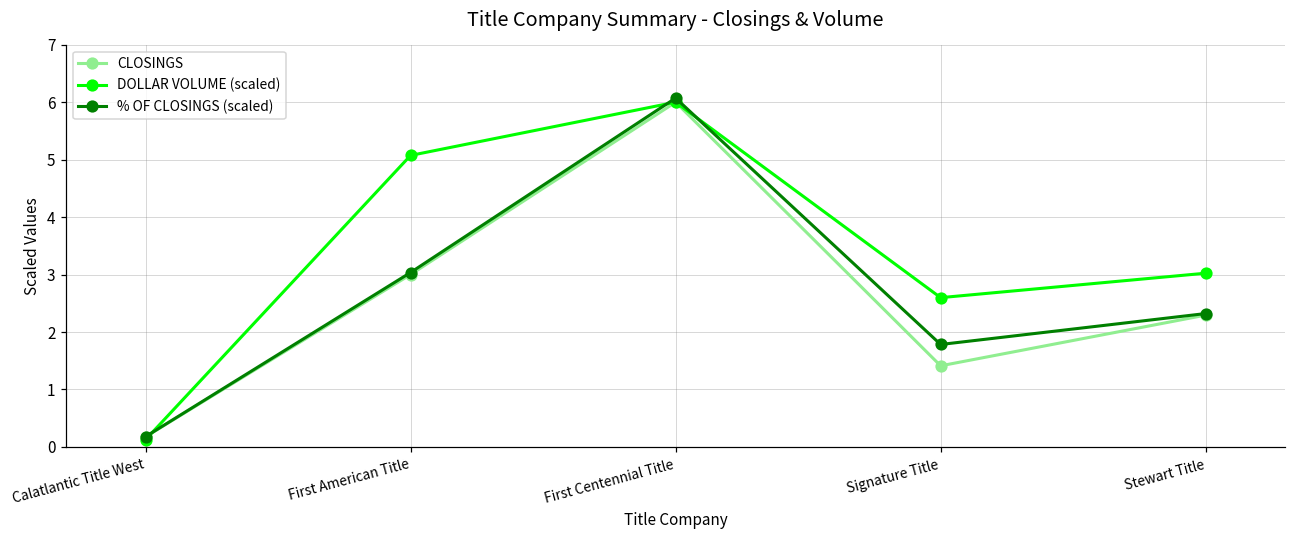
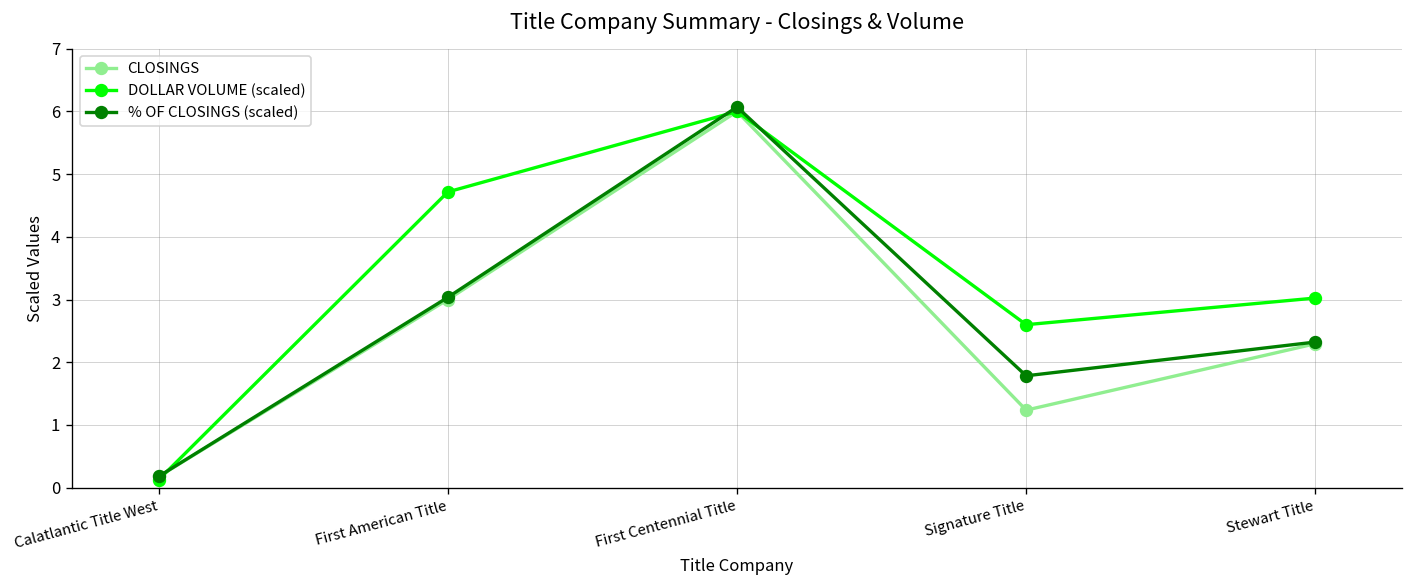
DOLLAR VOLUME (scaled), First American Title: 5.1 -> 4.7
CLOSINGS, Signature Title: 1.4 -> 1.2
